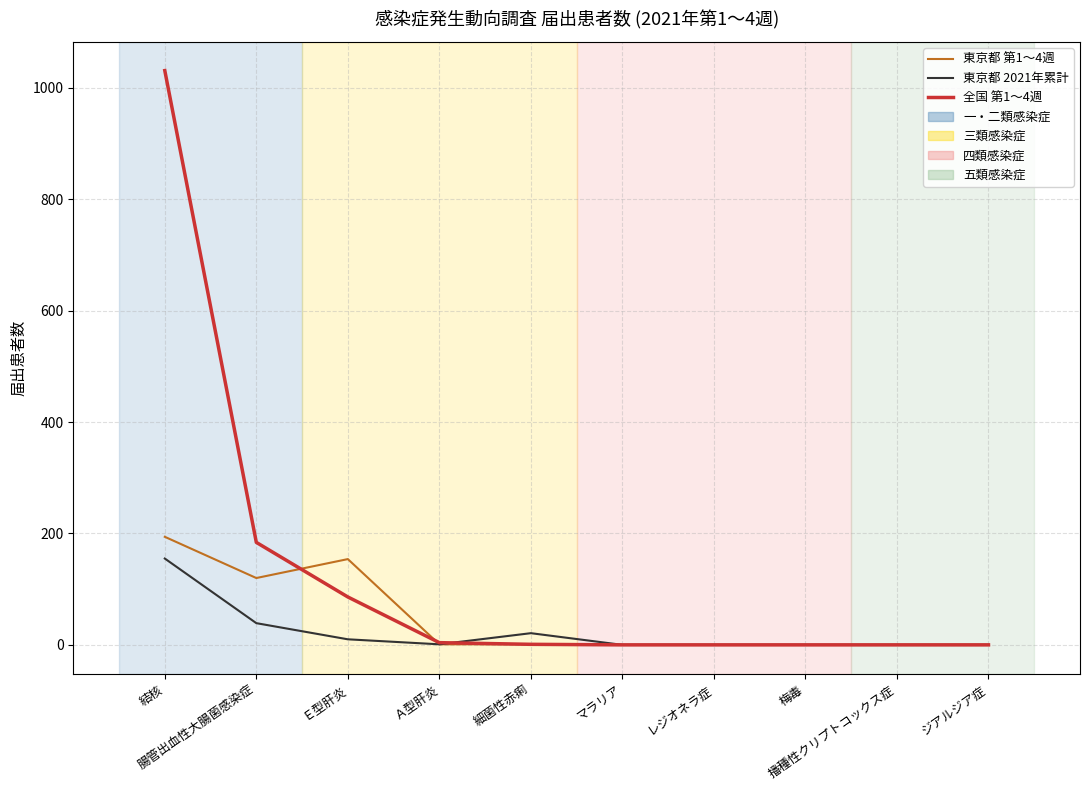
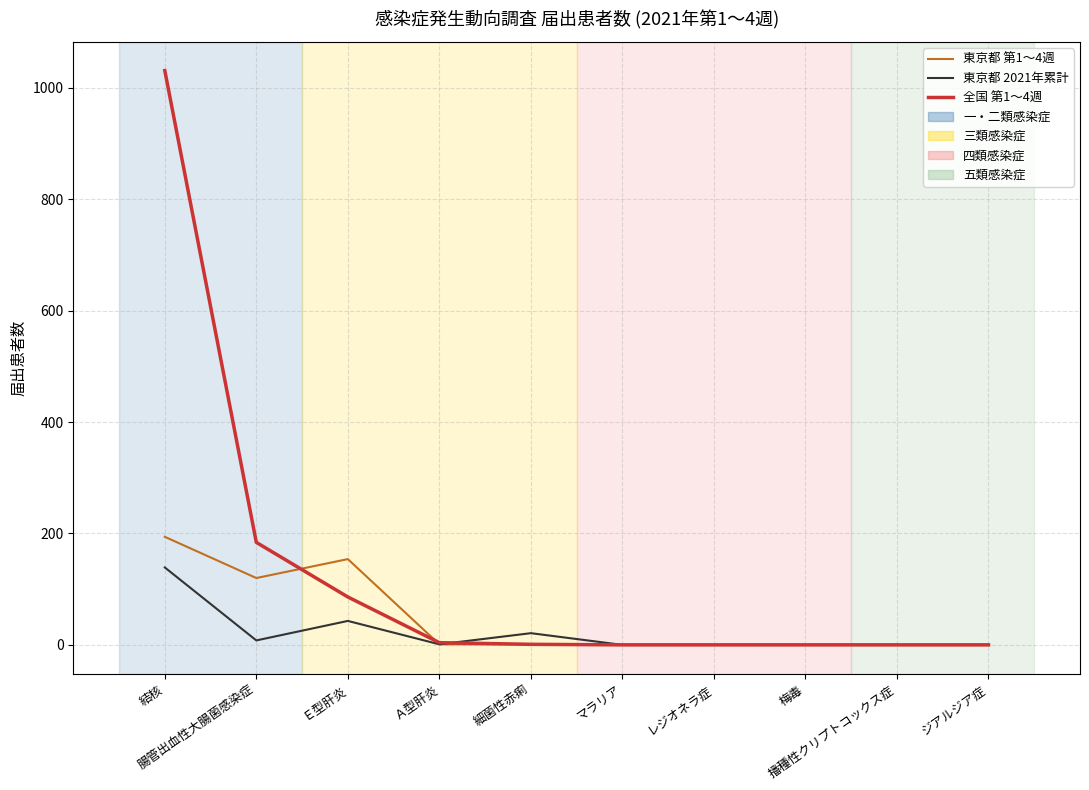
東京都 2021年累計, 結核: 160 -> 140
東京都 2021年累計, 腸管出血性大腸菌感染症: 40 -> 10
東京都 2021年累計, Ｅ型肝炎: 10 -> 40
